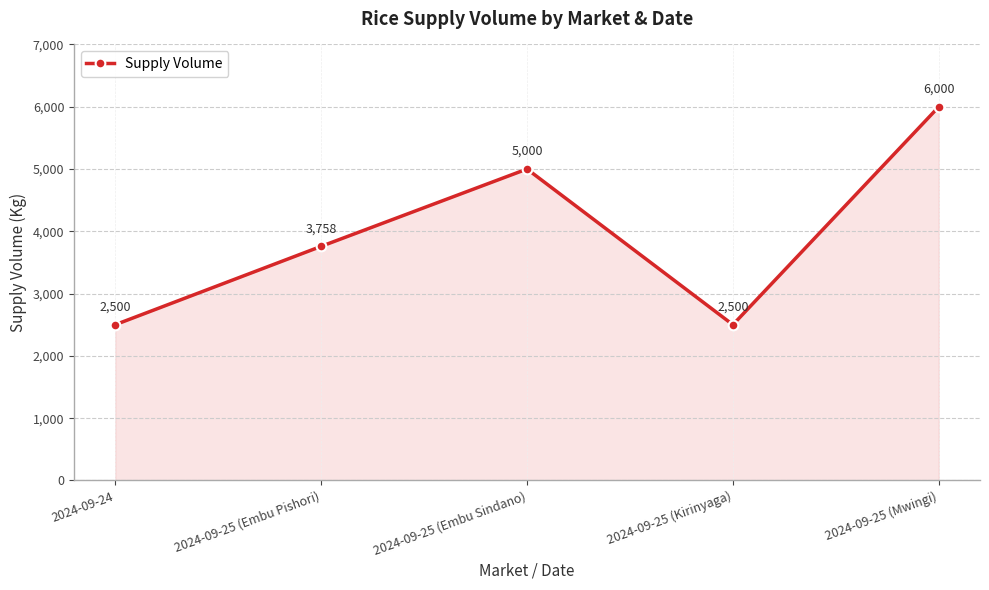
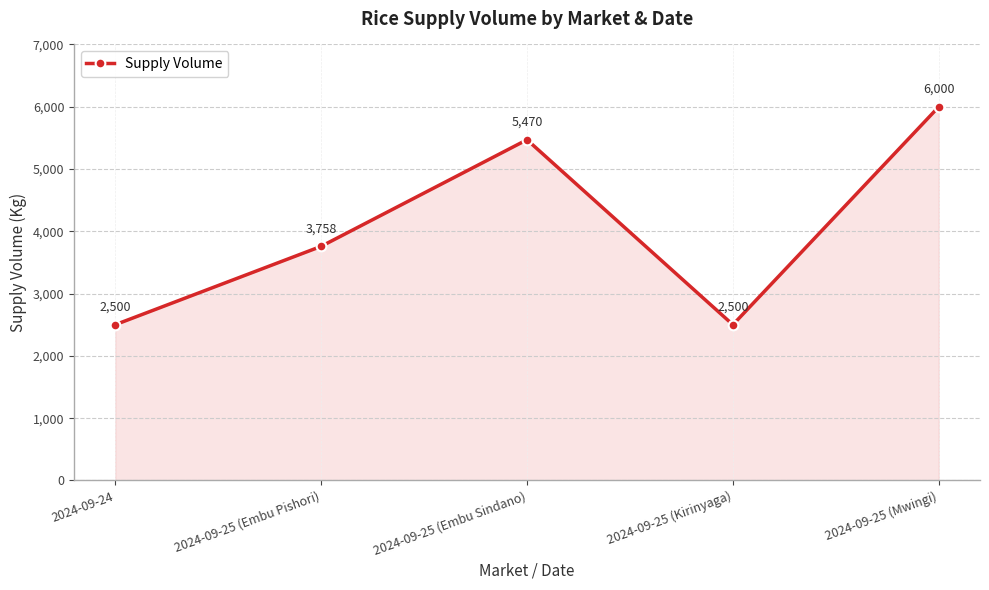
2024-09-25 (Embu Sindano): 5,000 -> 5,470
